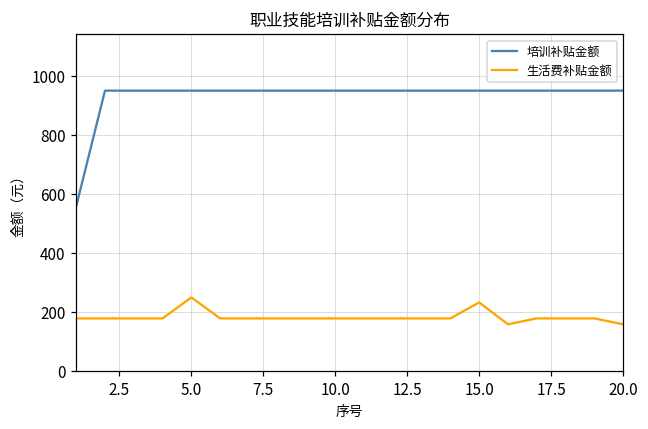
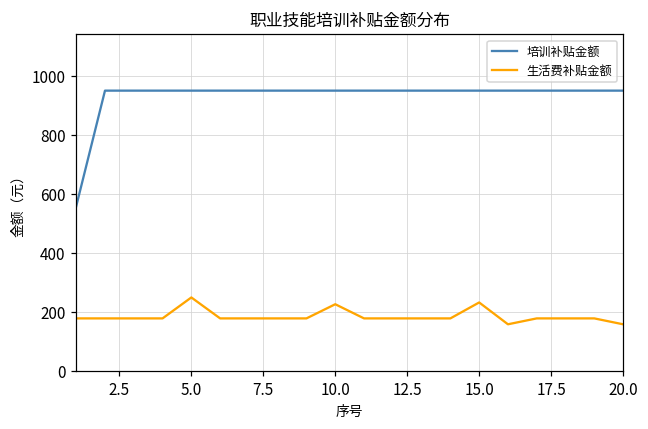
生活费补贴金额, 10.0: 180 -> 230
